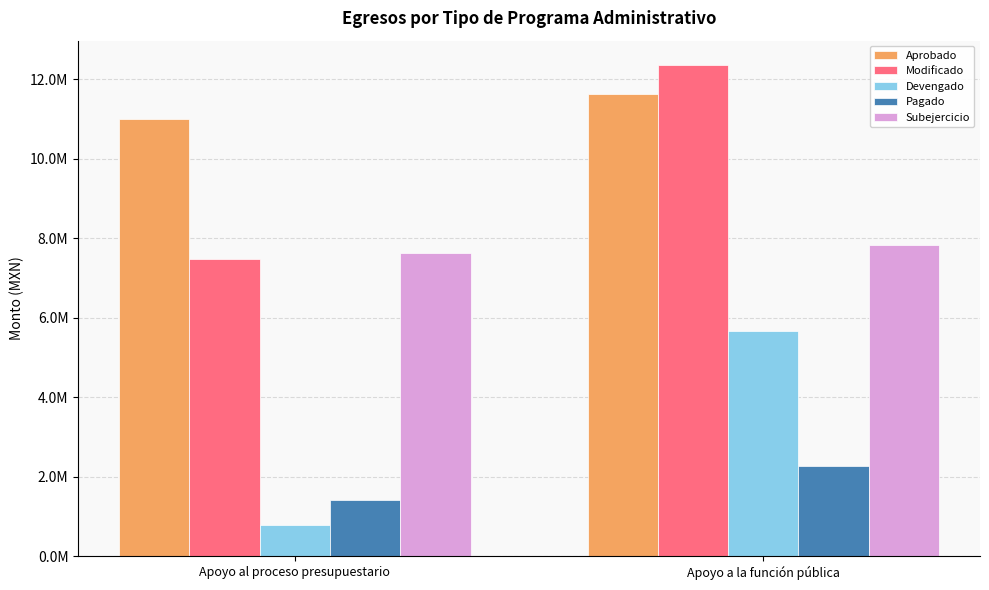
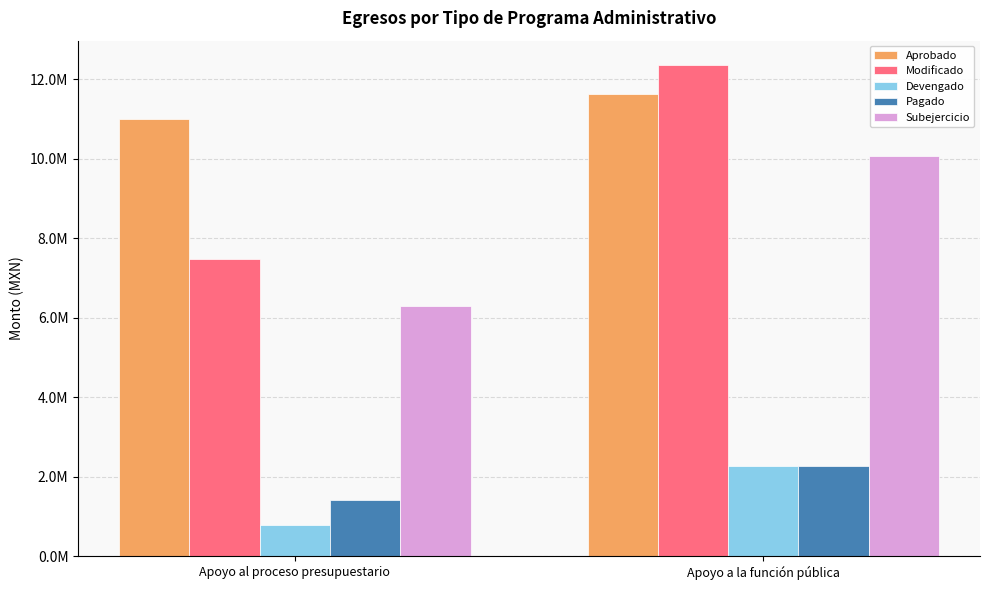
Subejercicio, Apoyo al proceso presupuestario: 7600000 -> 6300000
Devengado, Apoyo a la función pública: 5700000 -> 2300000
Subejercicio, Apoyo a la función pública: 7800000 -> 10100000
